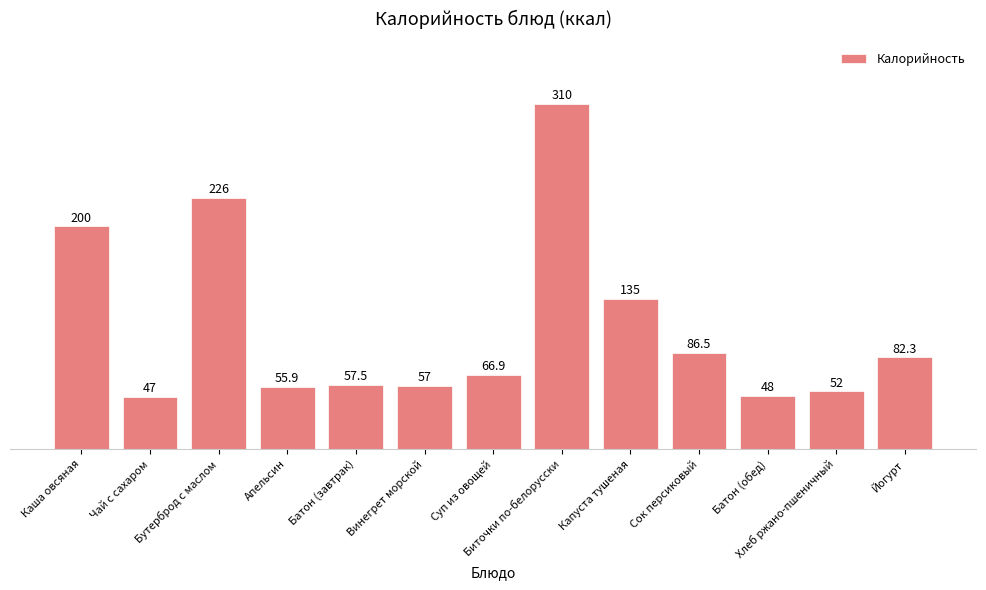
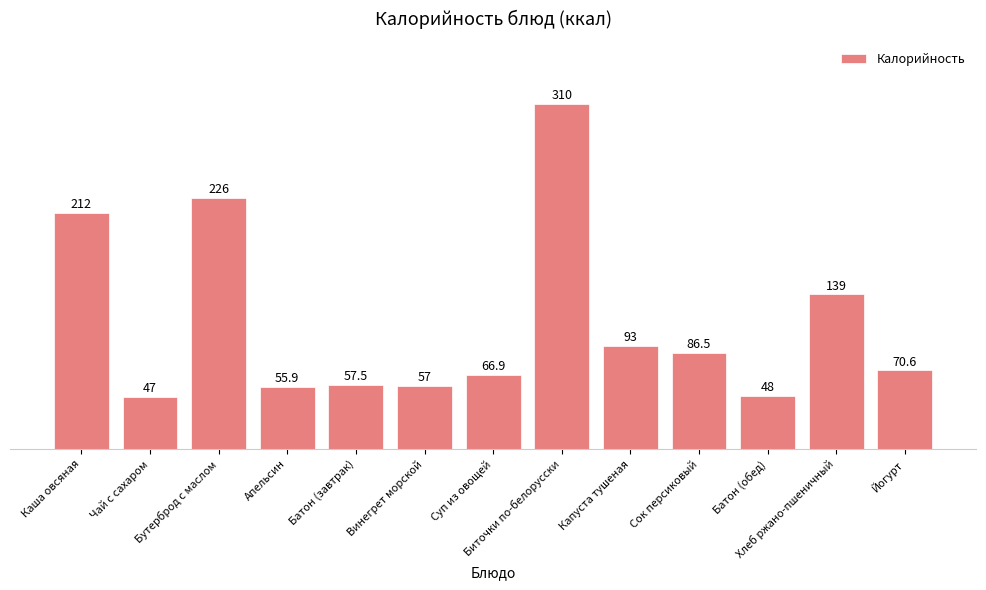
Каша овсяная: 200 -> 212
Капуста тушеная: 135 -> 93
Хлеб ржано-пшеничный: 52 -> 139
Йогурт: 82.3 -> 70.6
